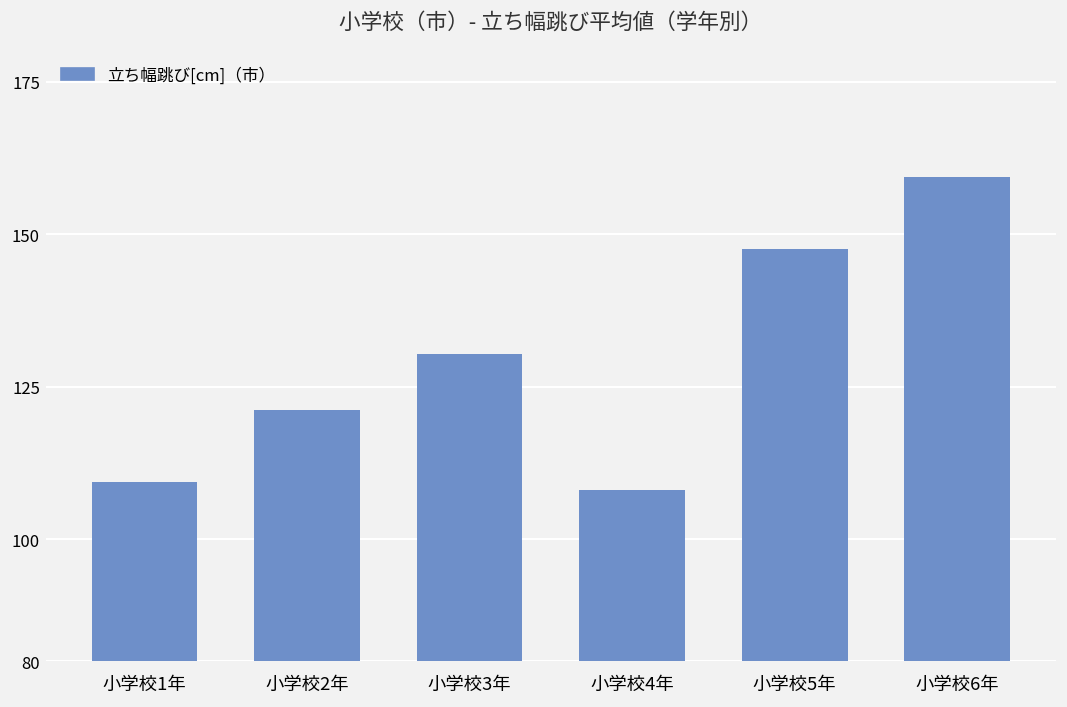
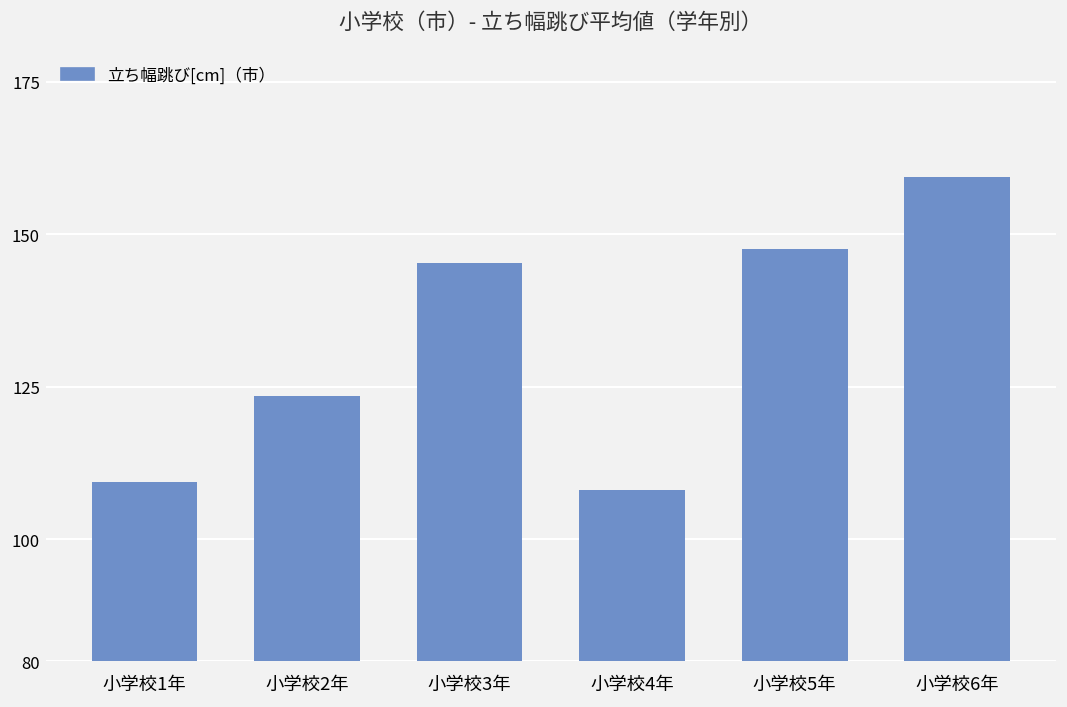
小学校2年: 121 -> 123
小学校3年: 130 -> 145
